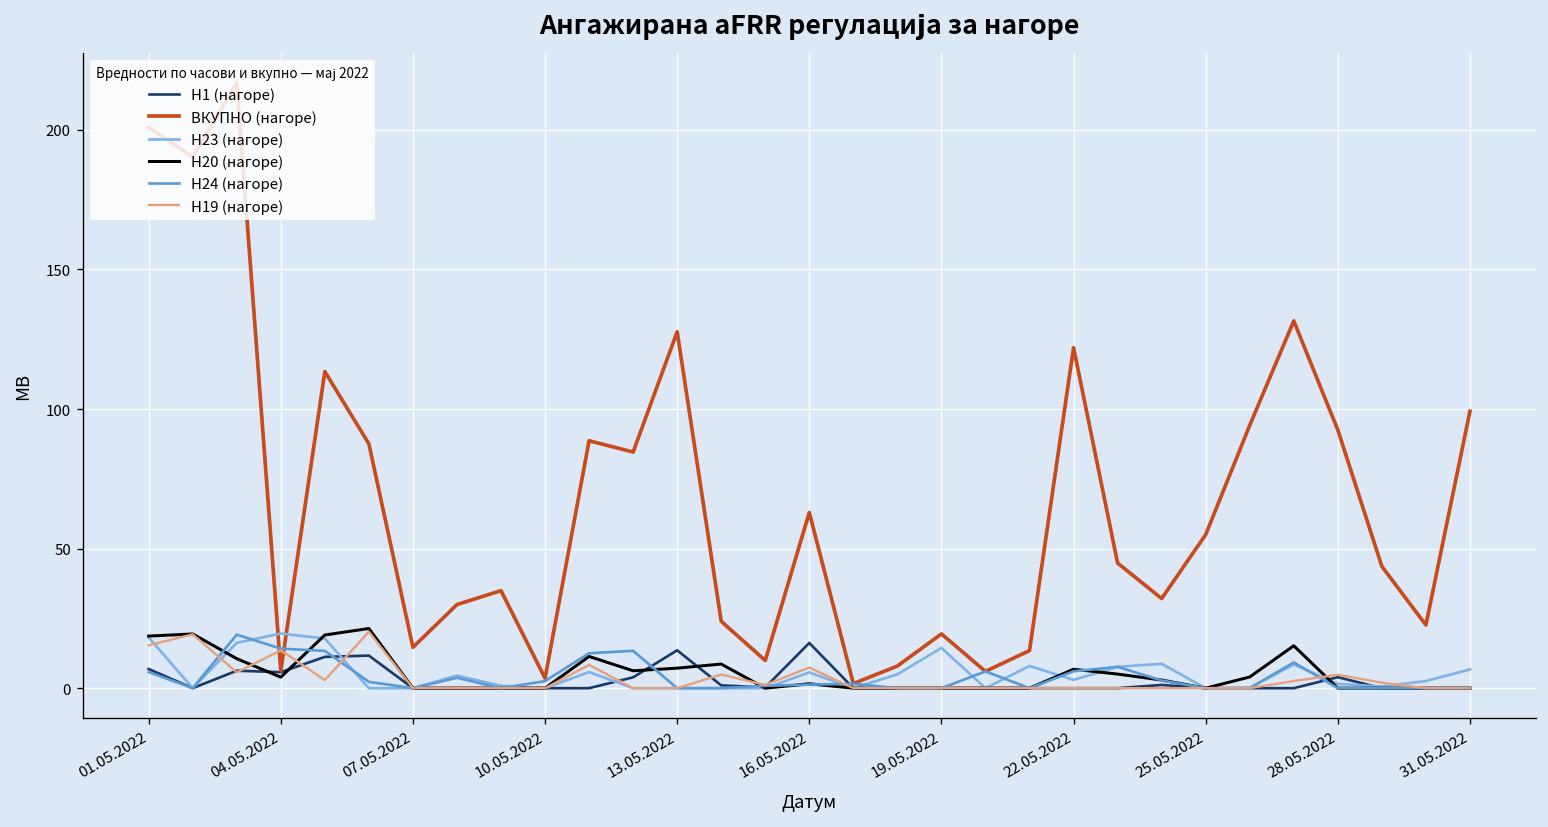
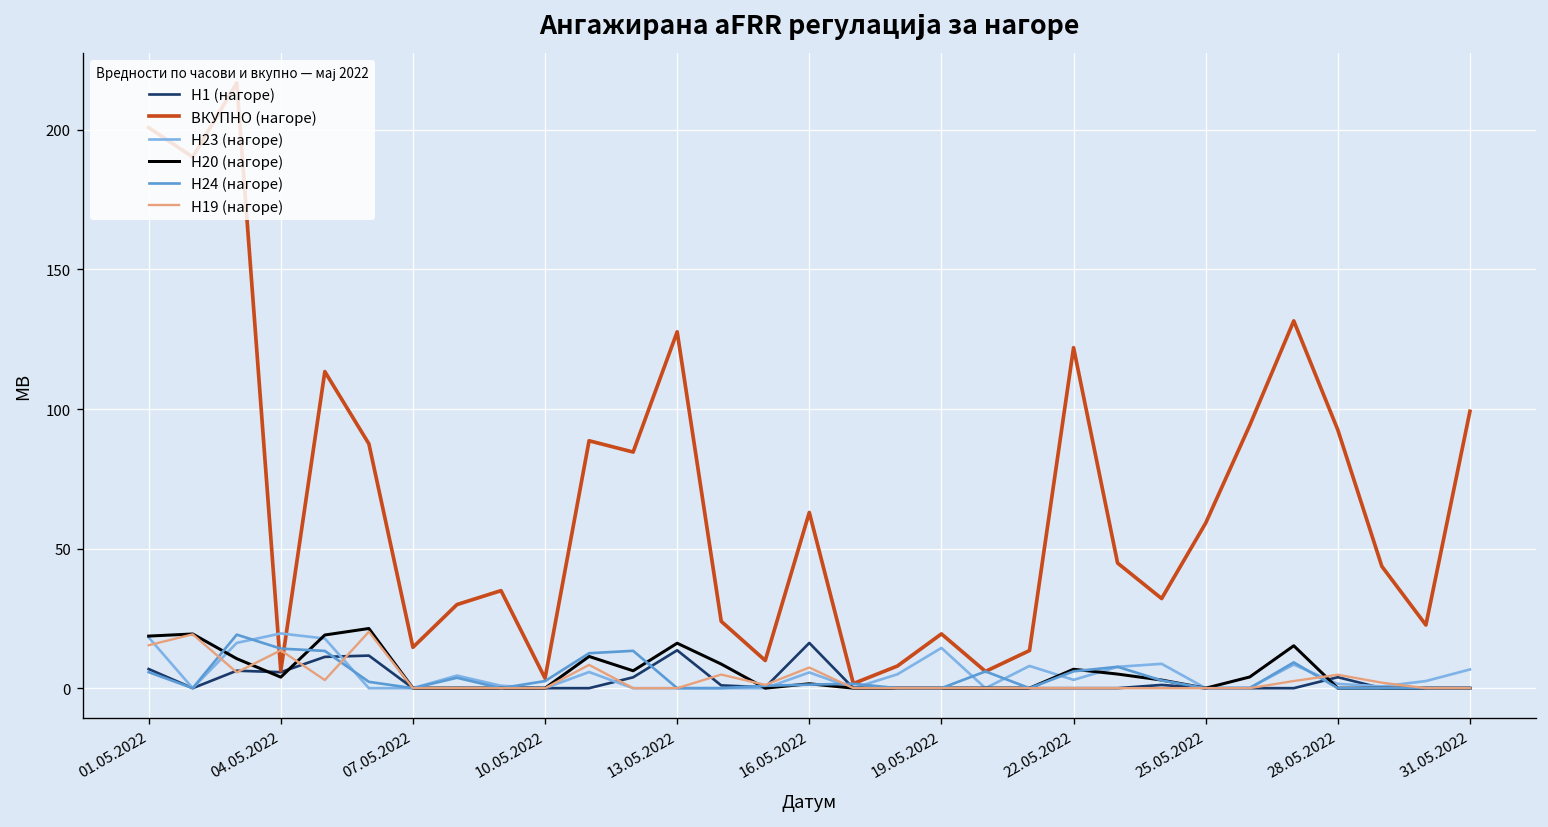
H20 (нагоре), 13.05.2022: 7 -> 16
ВКУПНО (нагоре), 25.05.2022: 55 -> 59
